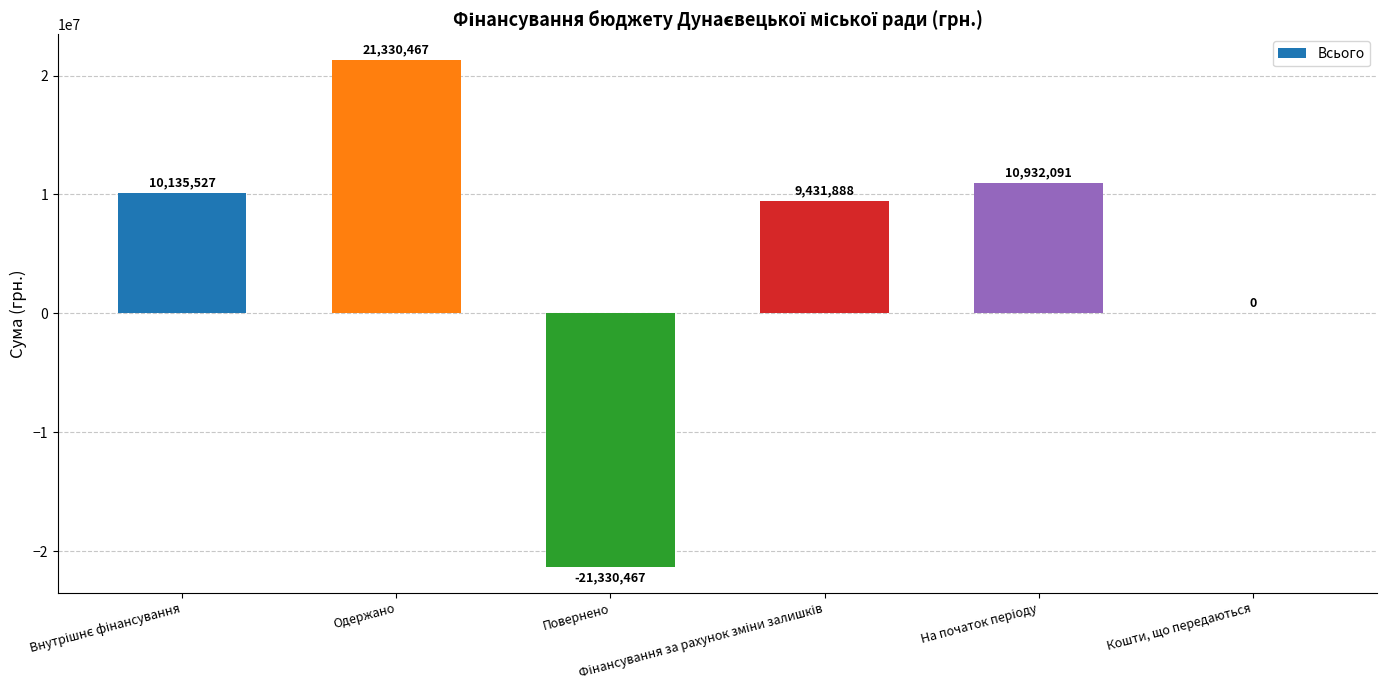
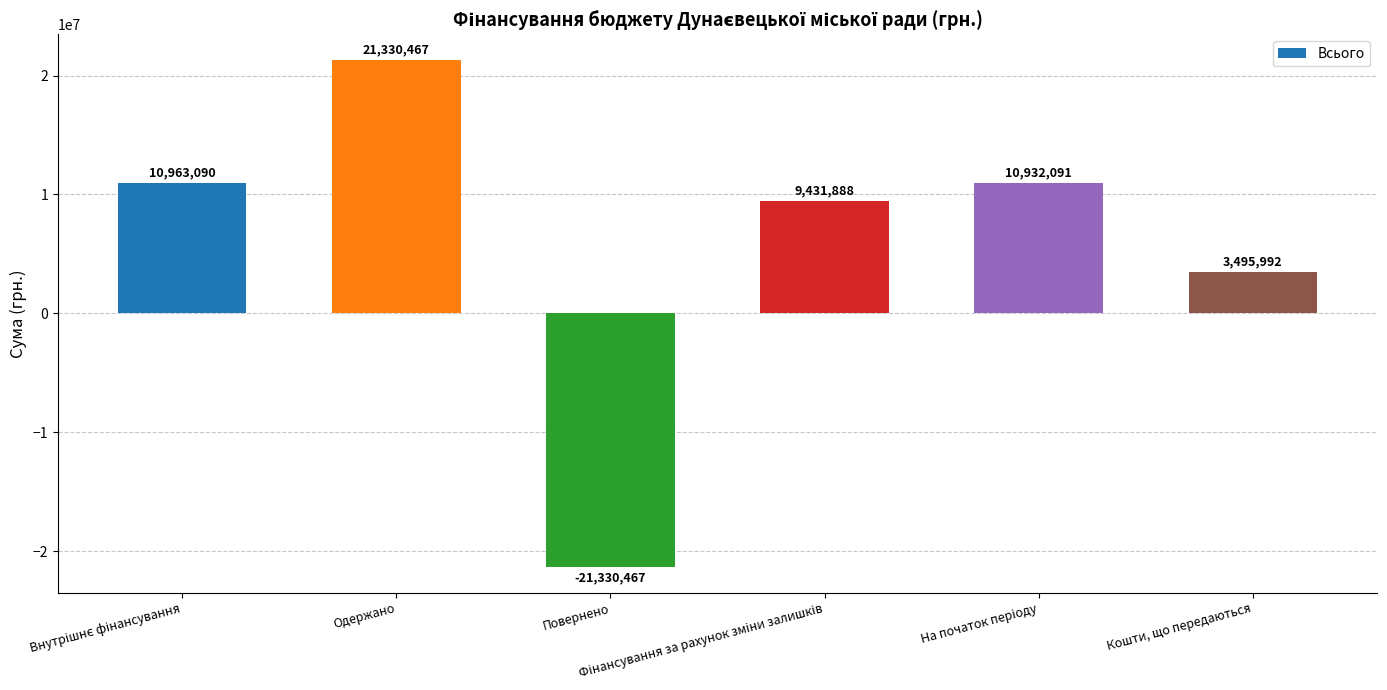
Внутрішнє фінансування: 10,135,527 -> 10,963,090
Кошти, що передаються: 0 -> 3,495,992
